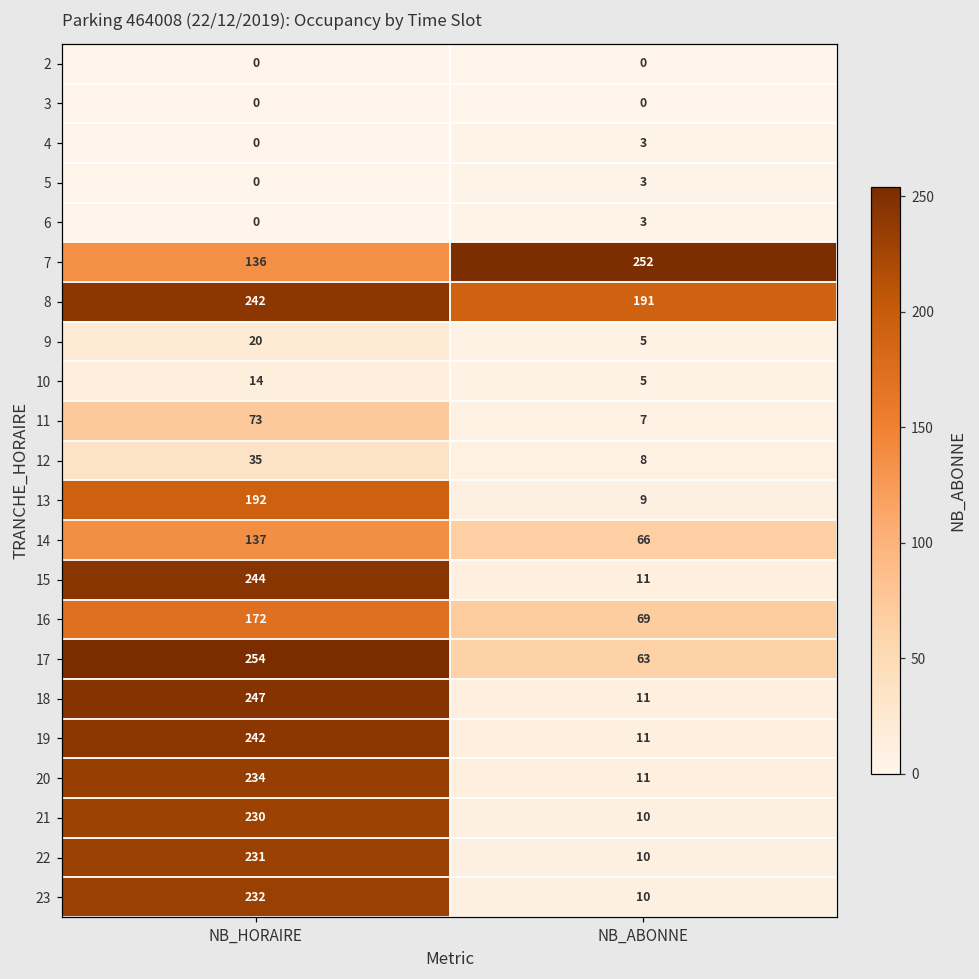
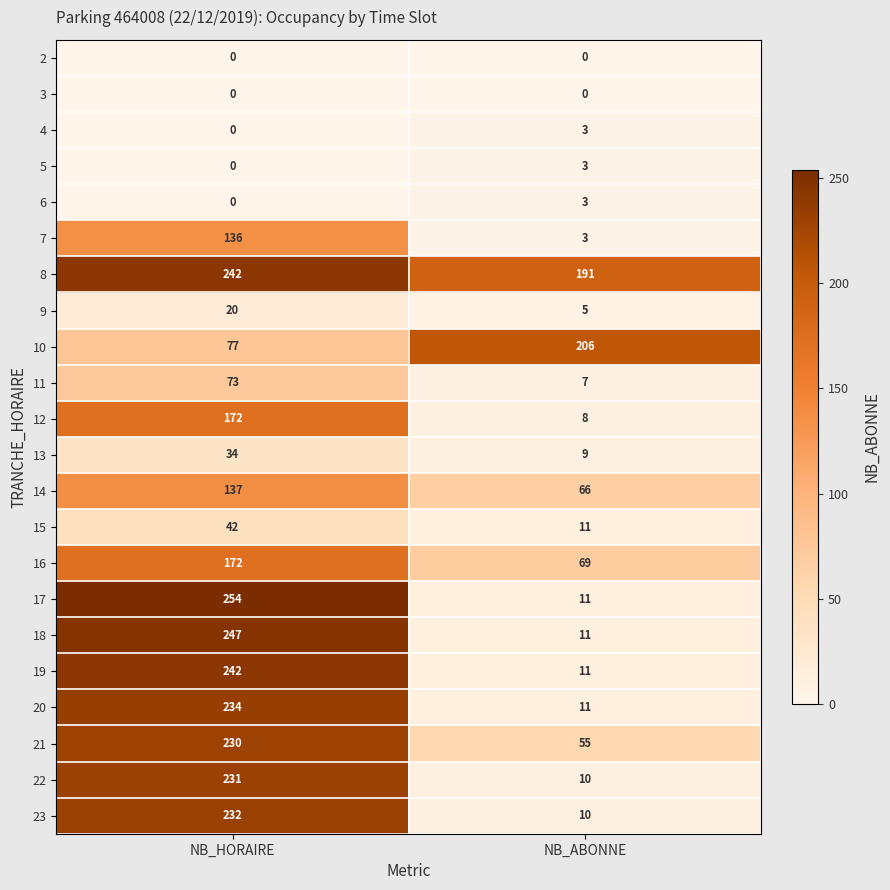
7, NB_ABONNE: 252 -> 3
10, NB_HORAIRE: 14 -> 77
10, NB_ABONNE: 5 -> 206
12, NB_HORAIRE: 35 -> 172
13, NB_HORAIRE: 192 -> 34
15, NB_HORAIRE: 244 -> 42
17, NB_ABONNE: 63 -> 11
21, NB_ABONNE: 10 -> 55
